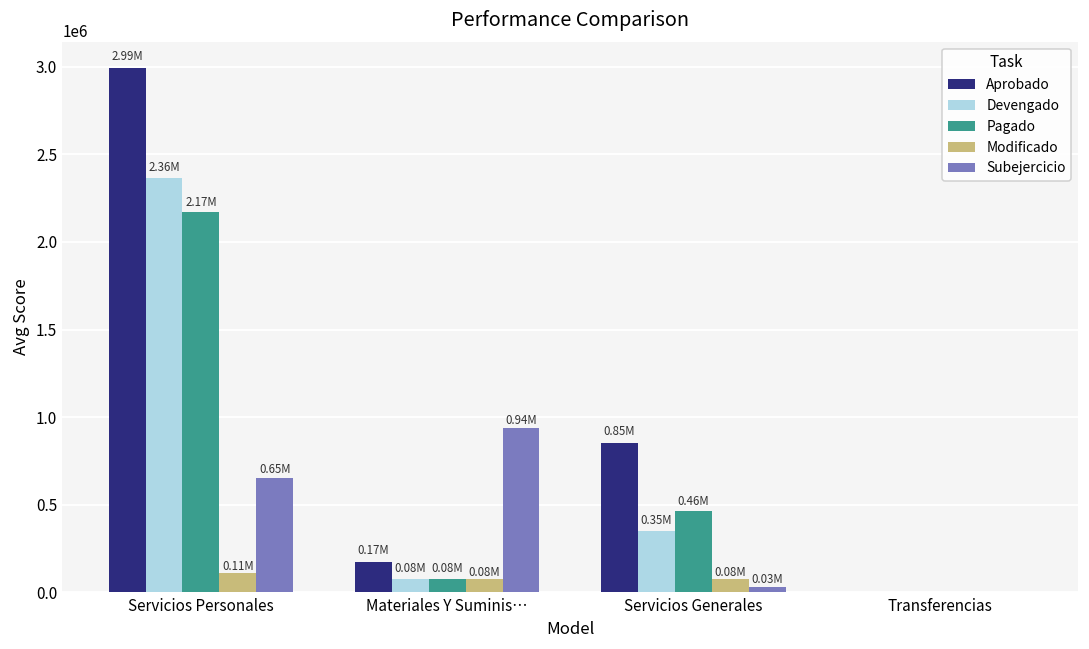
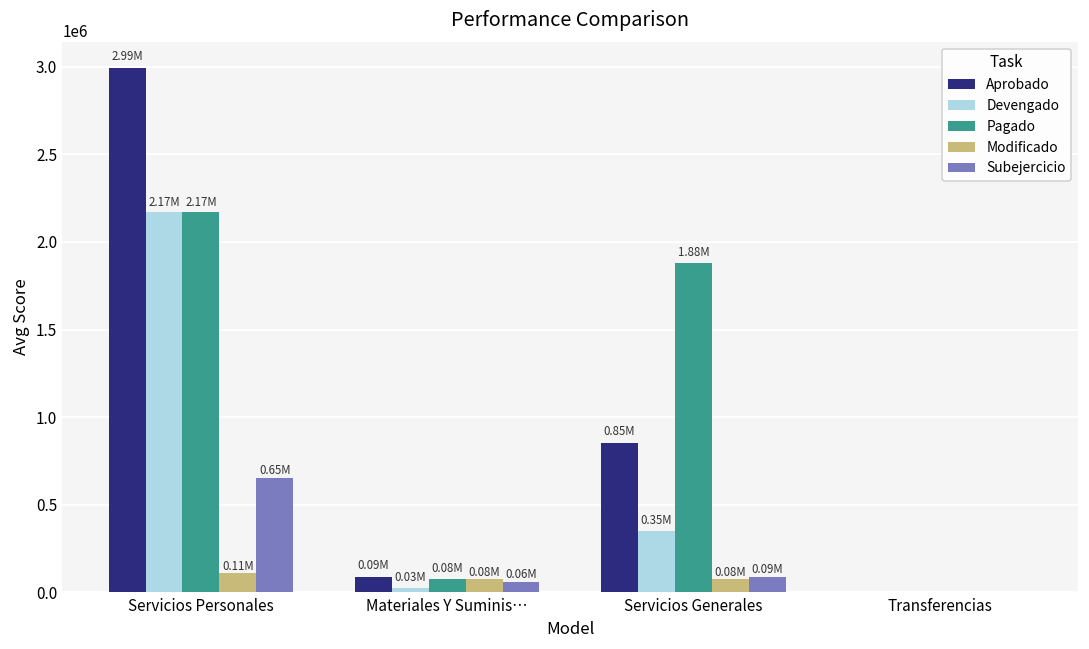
Devengado, Servicios Personales: 2.36M -> 2.17M
Aprobado, Materiales Y Suminis…: 0.17M -> 0.09M
Devengado, Materiales Y Suminis…: 0.08M -> 0.03M
Subejercicio, Materiales Y Suminis…: 0.94M -> 0.06M
Pagado, Servicios Generales: 0.46M -> 1.88M
Subejercicio, Servicios Generales: 0.03M -> 0.09M
